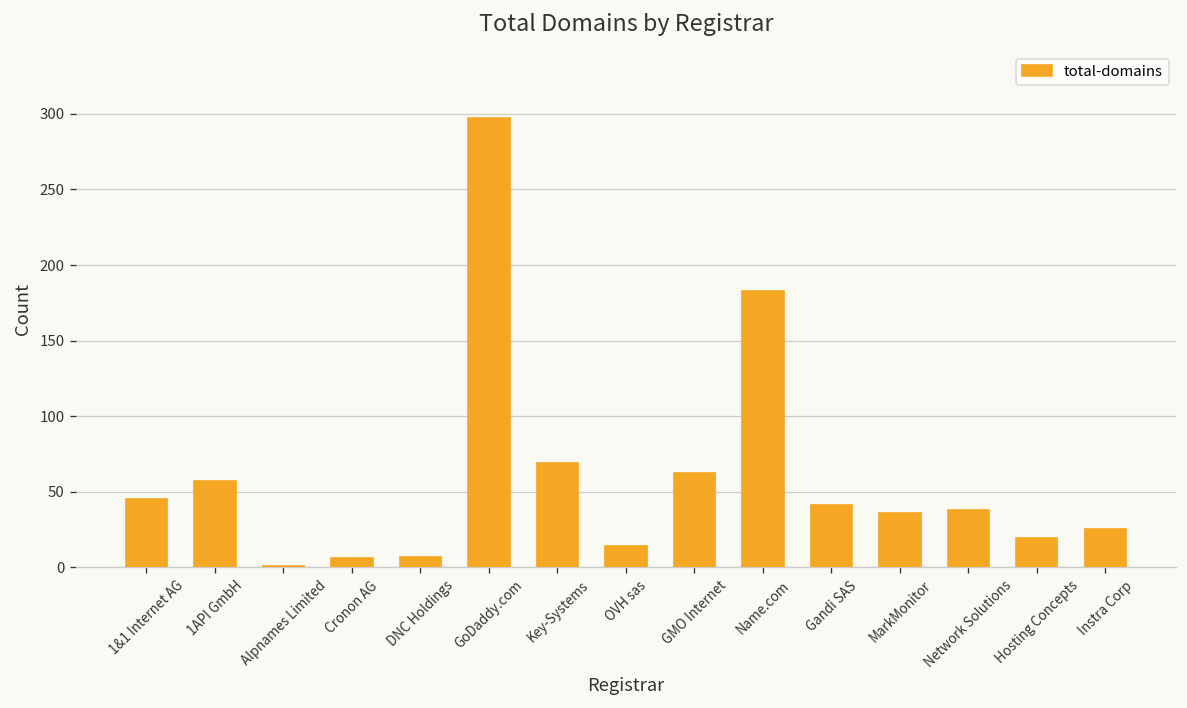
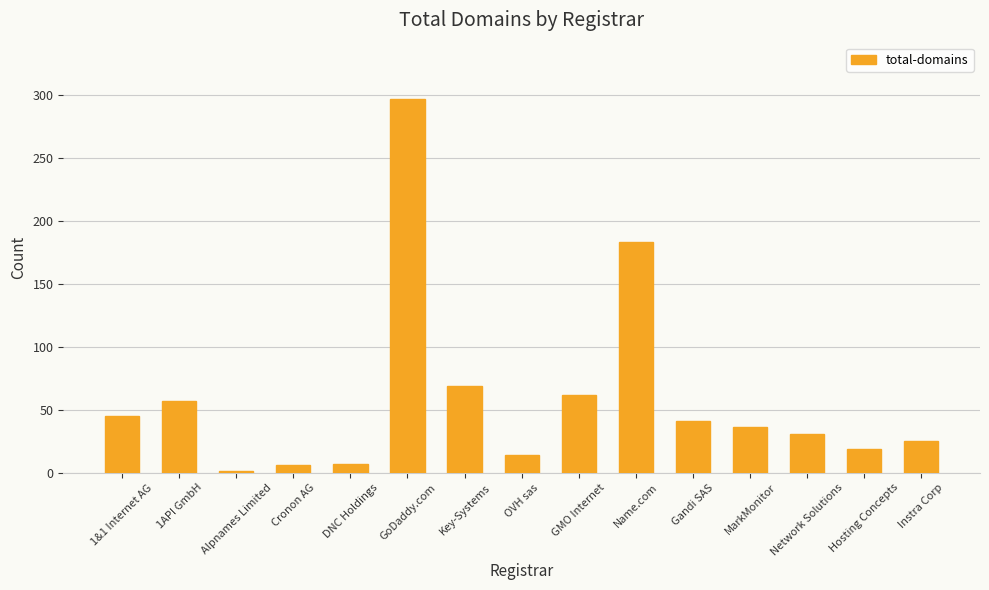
Network Solutions: 38 -> 31
